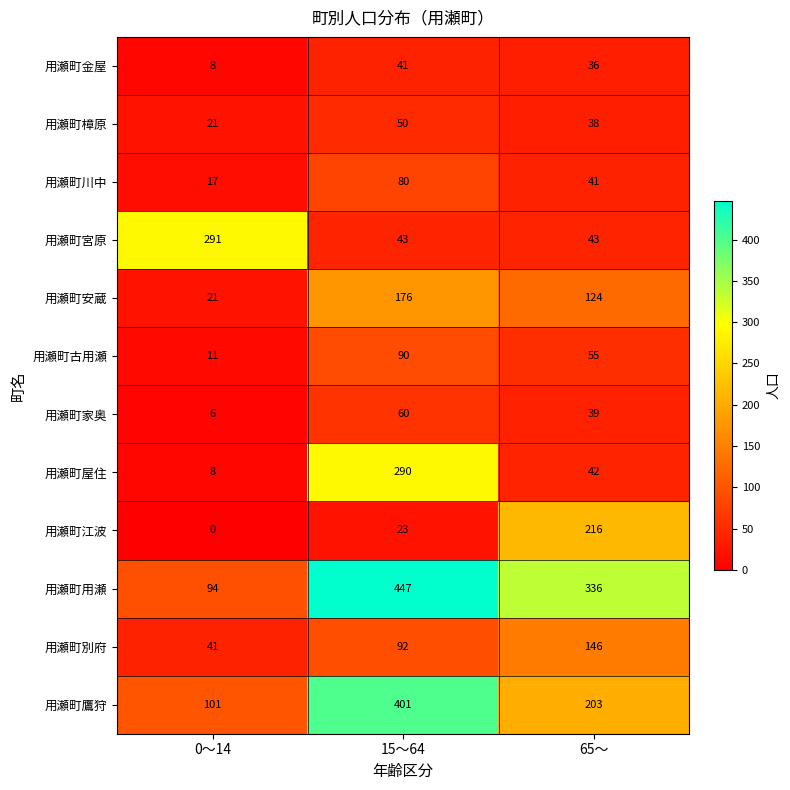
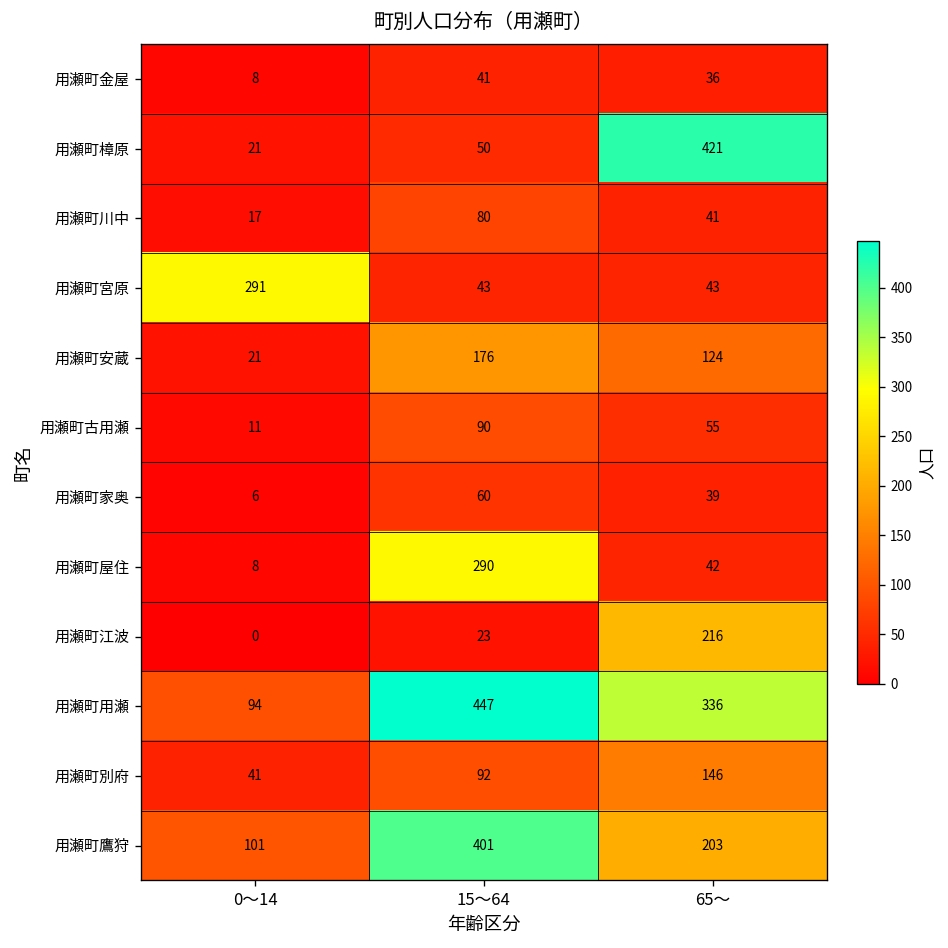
用瀬町樟原, 65～: 38 -> 421
